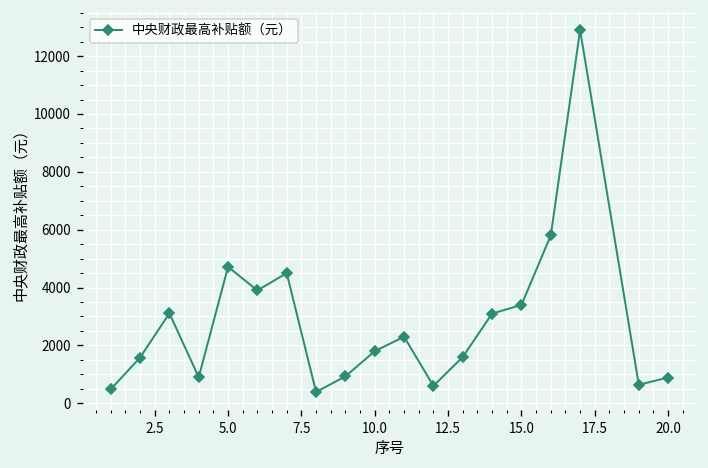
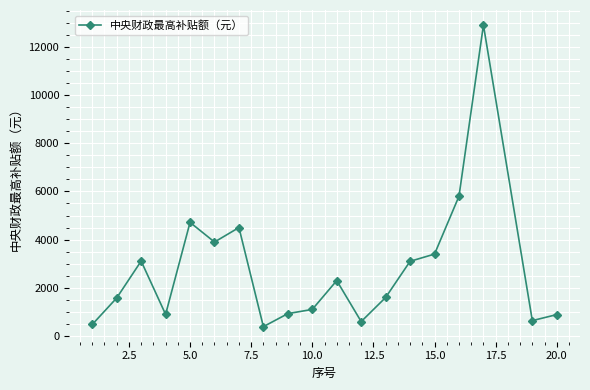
10.0: 1800 -> 1100
